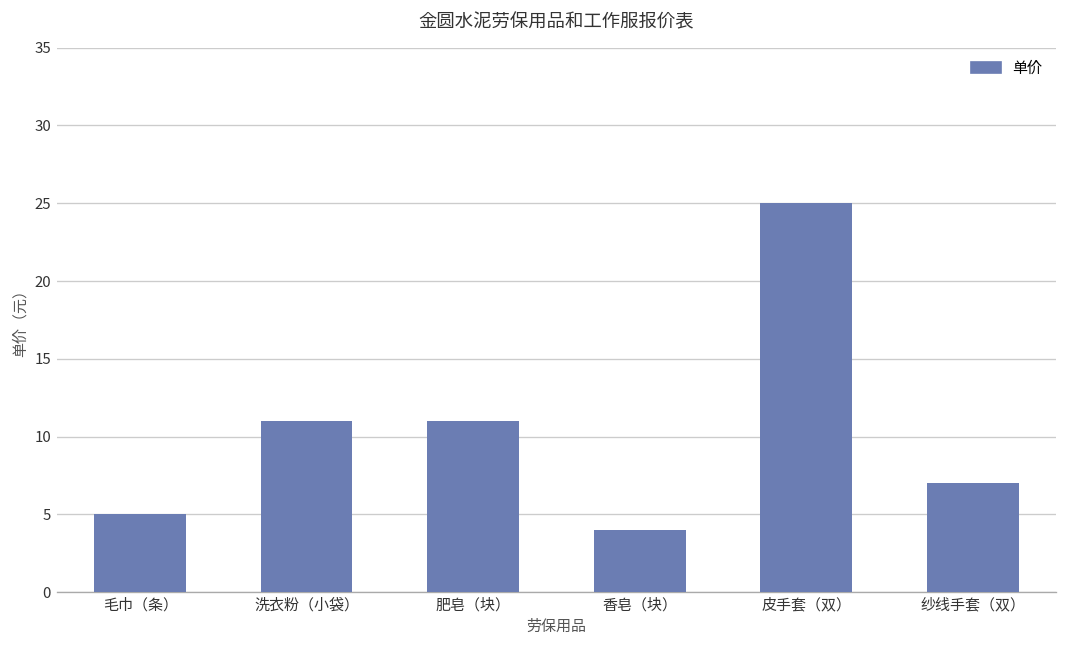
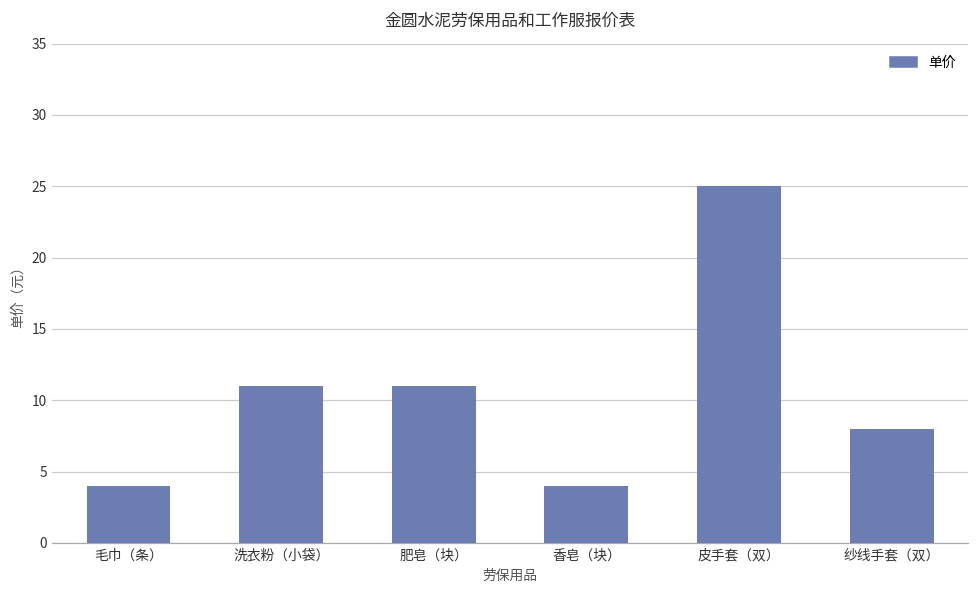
毛巾（条）: 5 -> 4
纱线手套（双）: 7 -> 8
